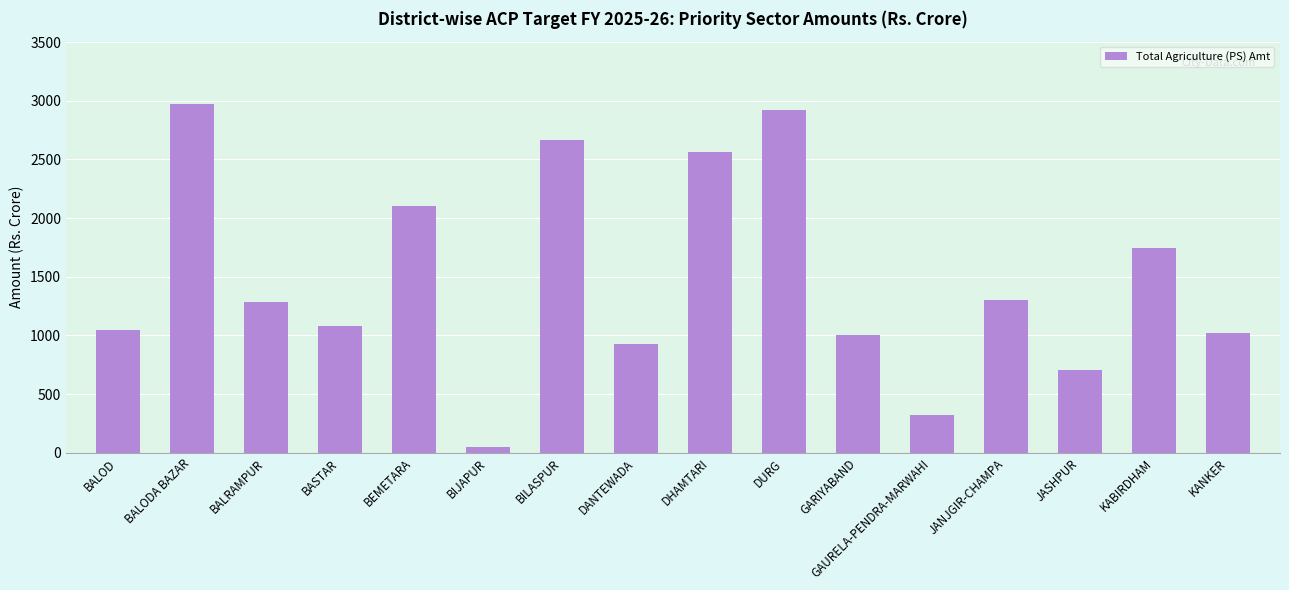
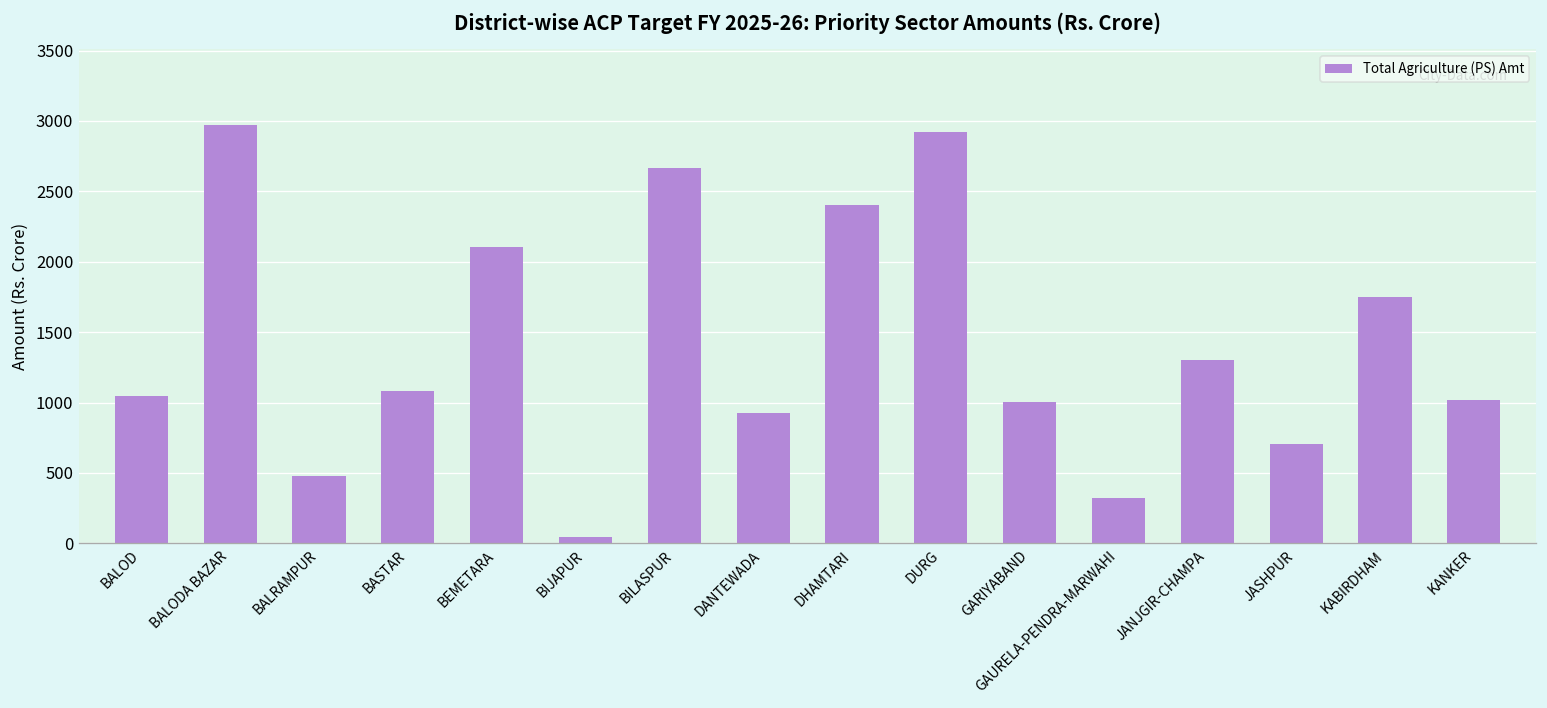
BALRAMPUR: 1290 -> 480
DHAMTARI: 2570 -> 2410
